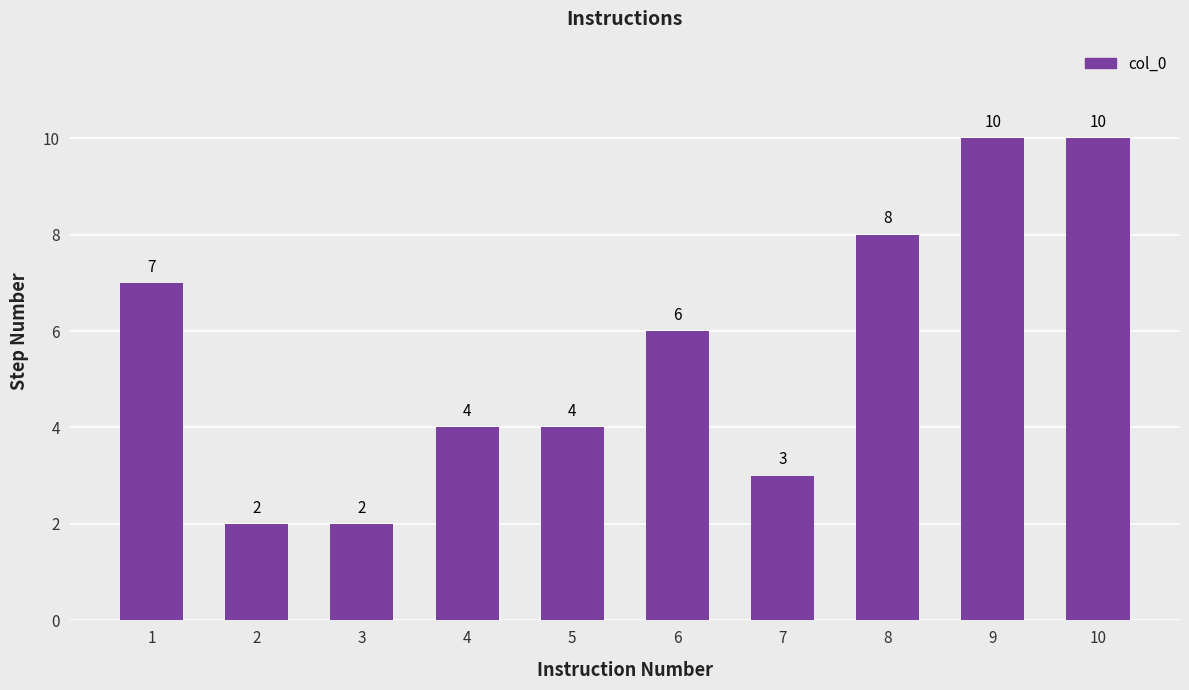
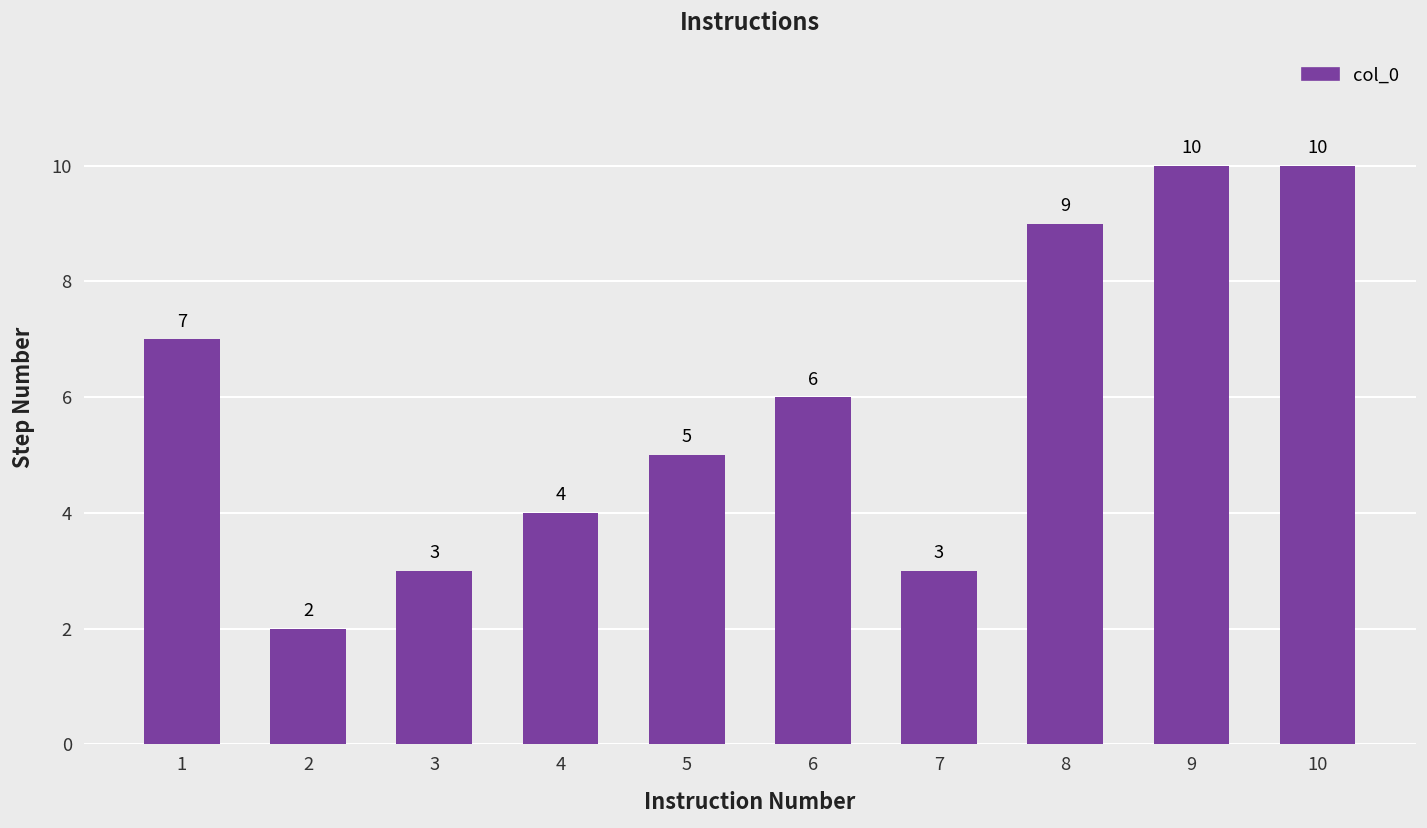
3: 2 -> 3
5: 4 -> 5
8: 8 -> 9
